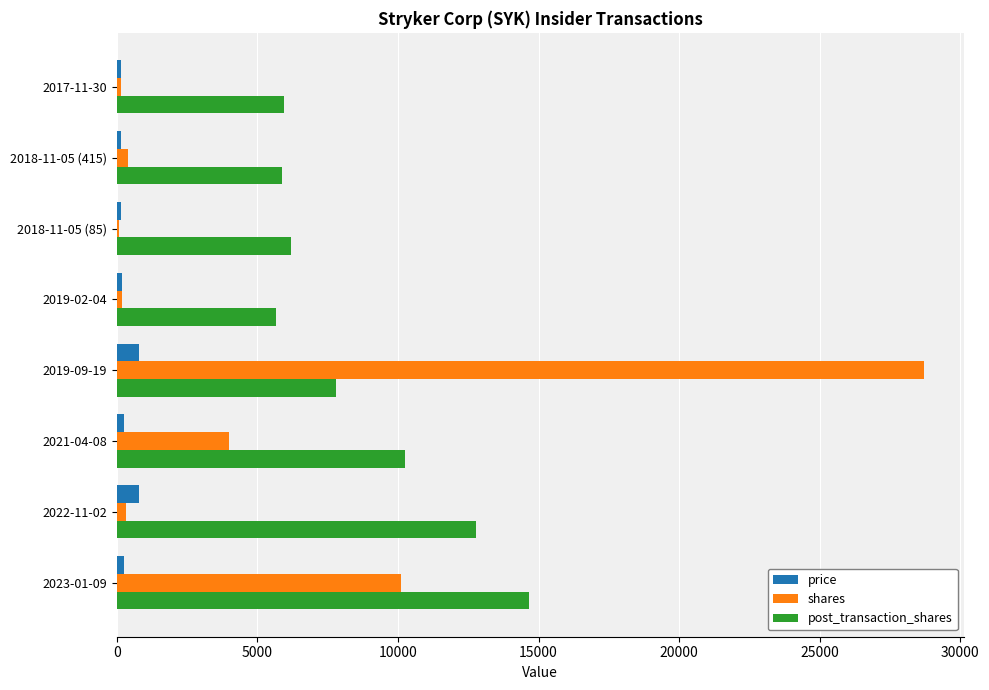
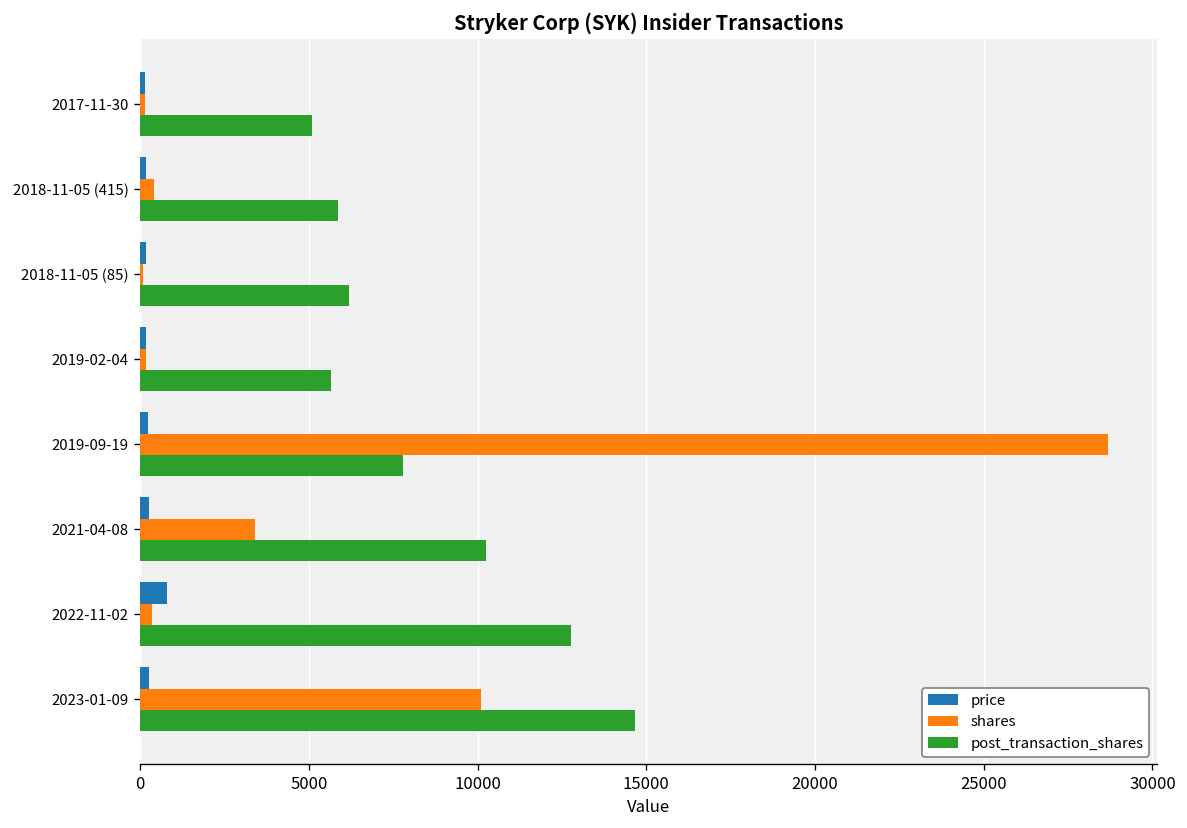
post_transaction_shares, 2017-11-30: 6000 -> 5100
price, 2019-09-19: 800 -> 200
shares, 2021-04-08: 4000 -> 3400
